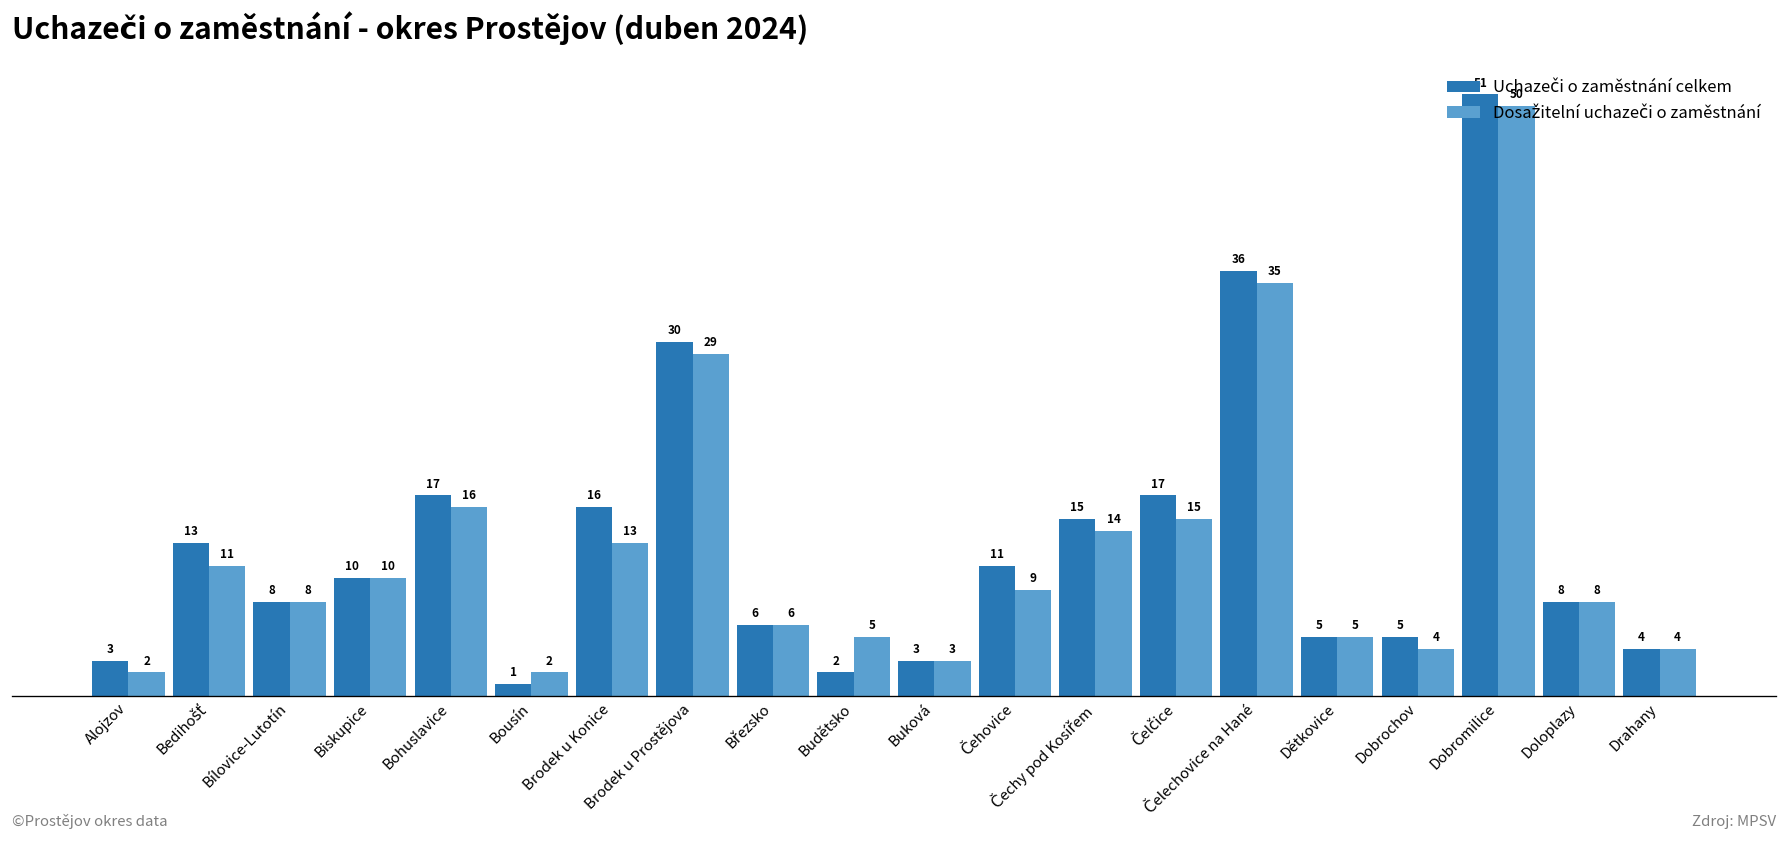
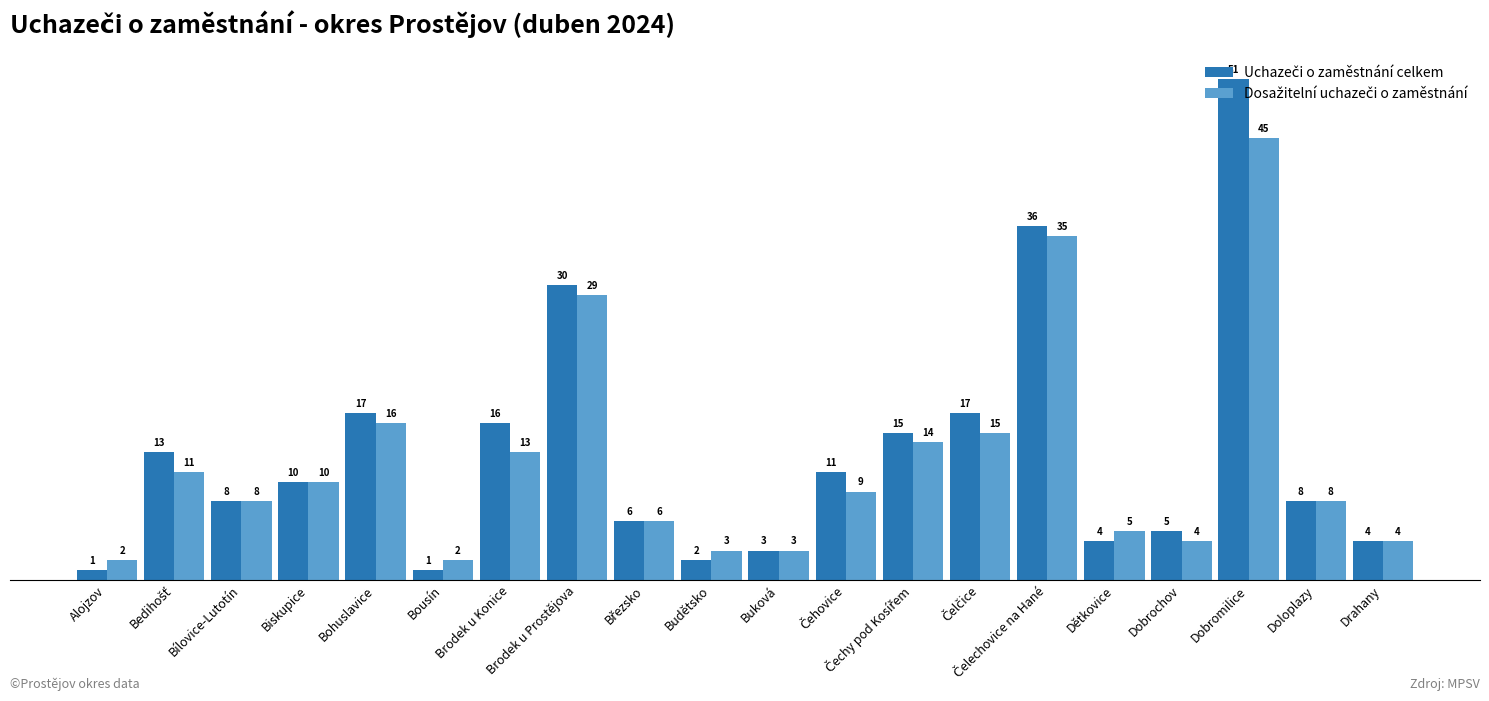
Uchazeči o zaměstnání celkem, Alojzov: 3 -> 1
Dosažitelní uchazeči o zaměstnání, Budětsko: 5 -> 3
Uchazeči o zaměstnání celkem, Dětkovice: 5 -> 4
Dosažitelní uchazeči o zaměstnání, Dobromilice: 50 -> 45
